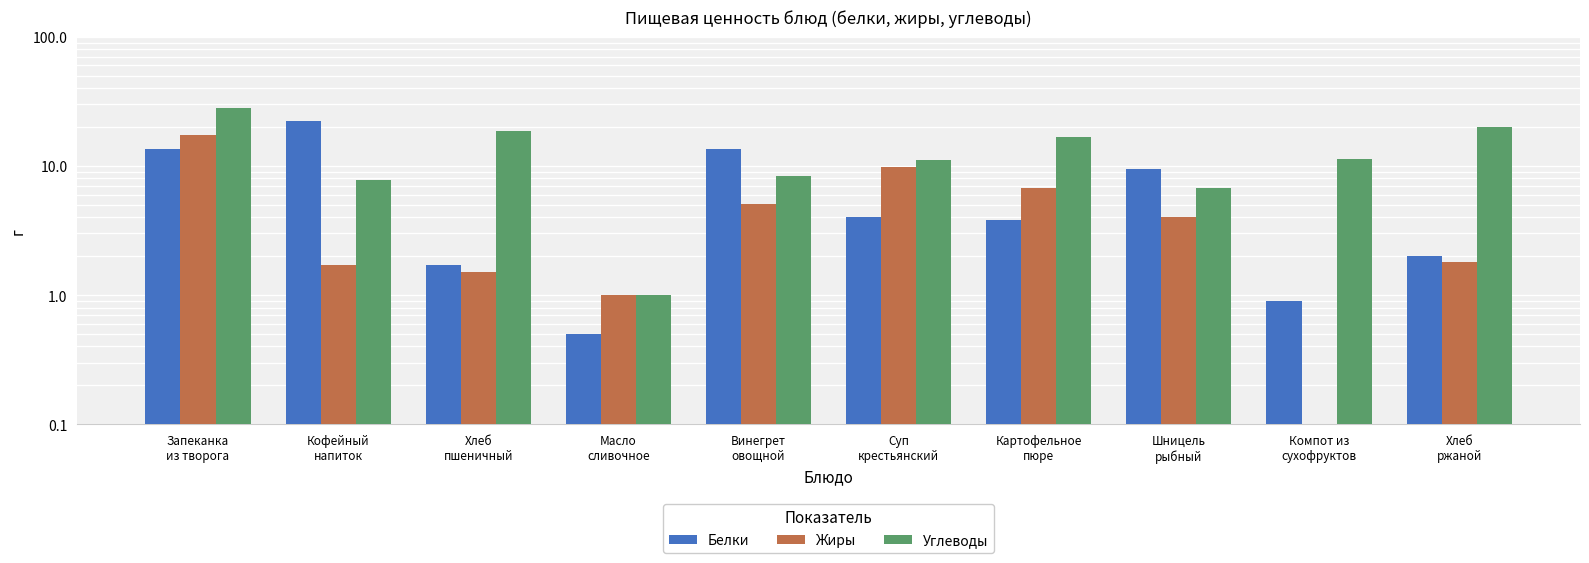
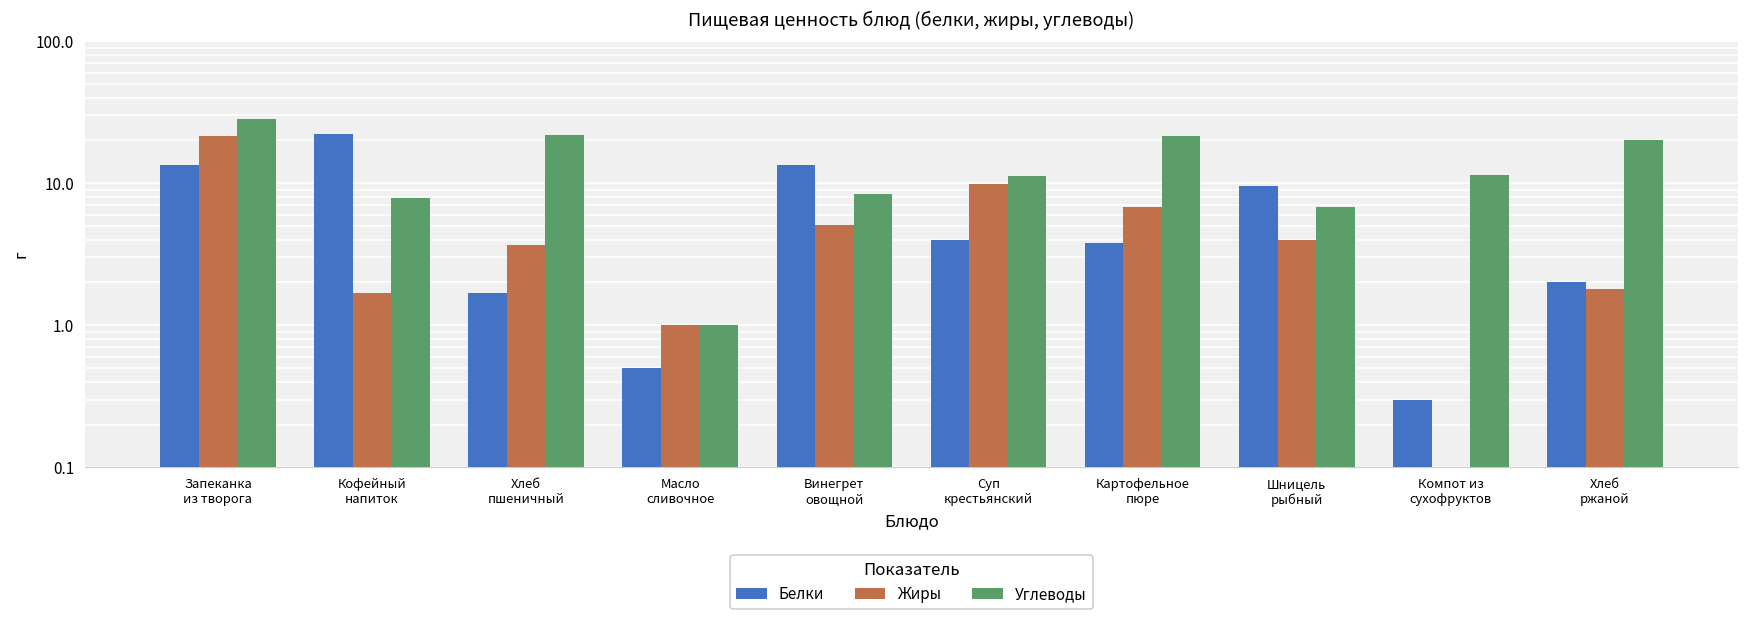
Жиры, Запеканка из творога: 17 -> 22
Жиры, Хлеб пшеничный: 1.5 -> 3.7
Углеводы, Хлеб пшеничный: 19 -> 22
Углеводы, Картофельное пюре: 17 -> 22
Белки, Компот из сухофруктов: 0.9 -> 0.3
